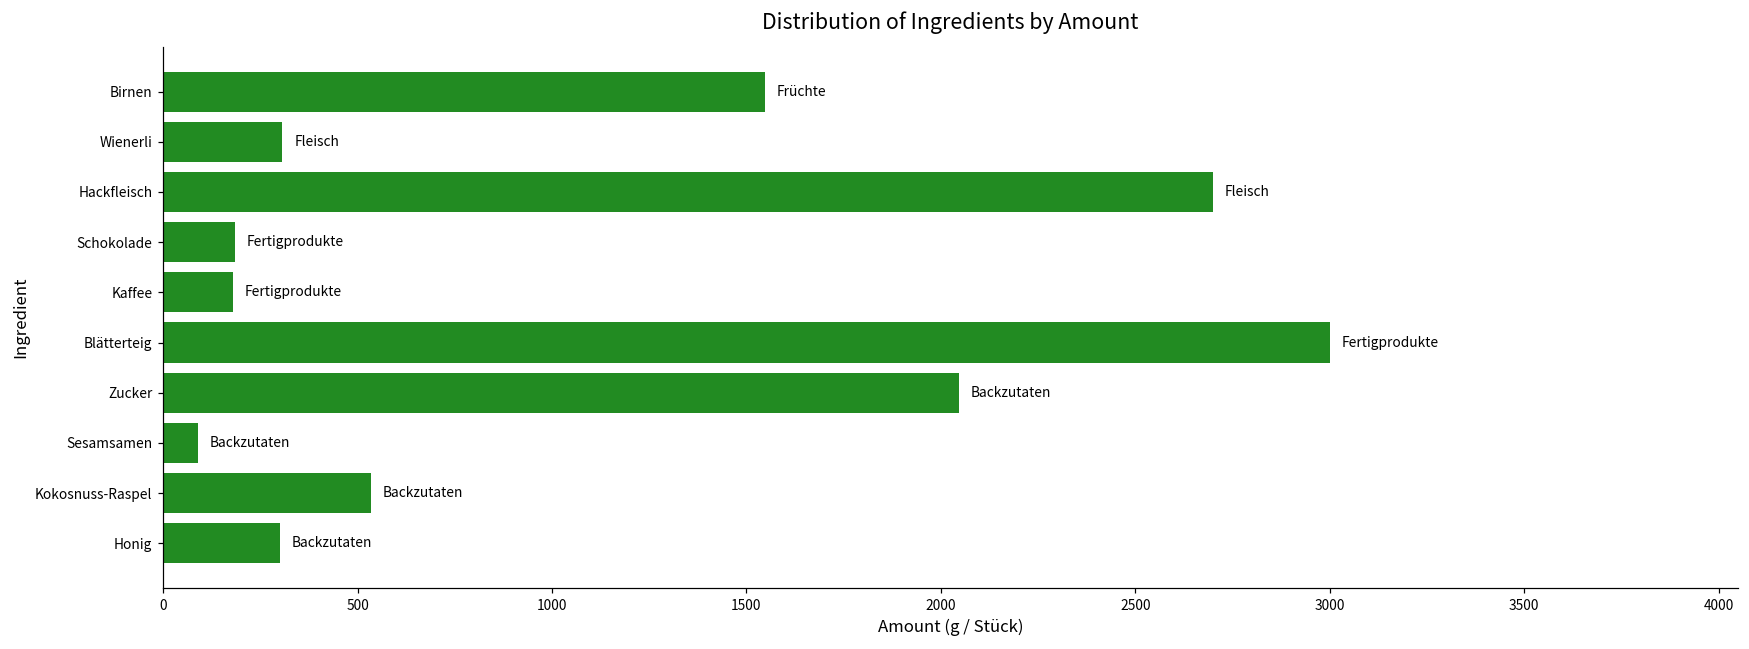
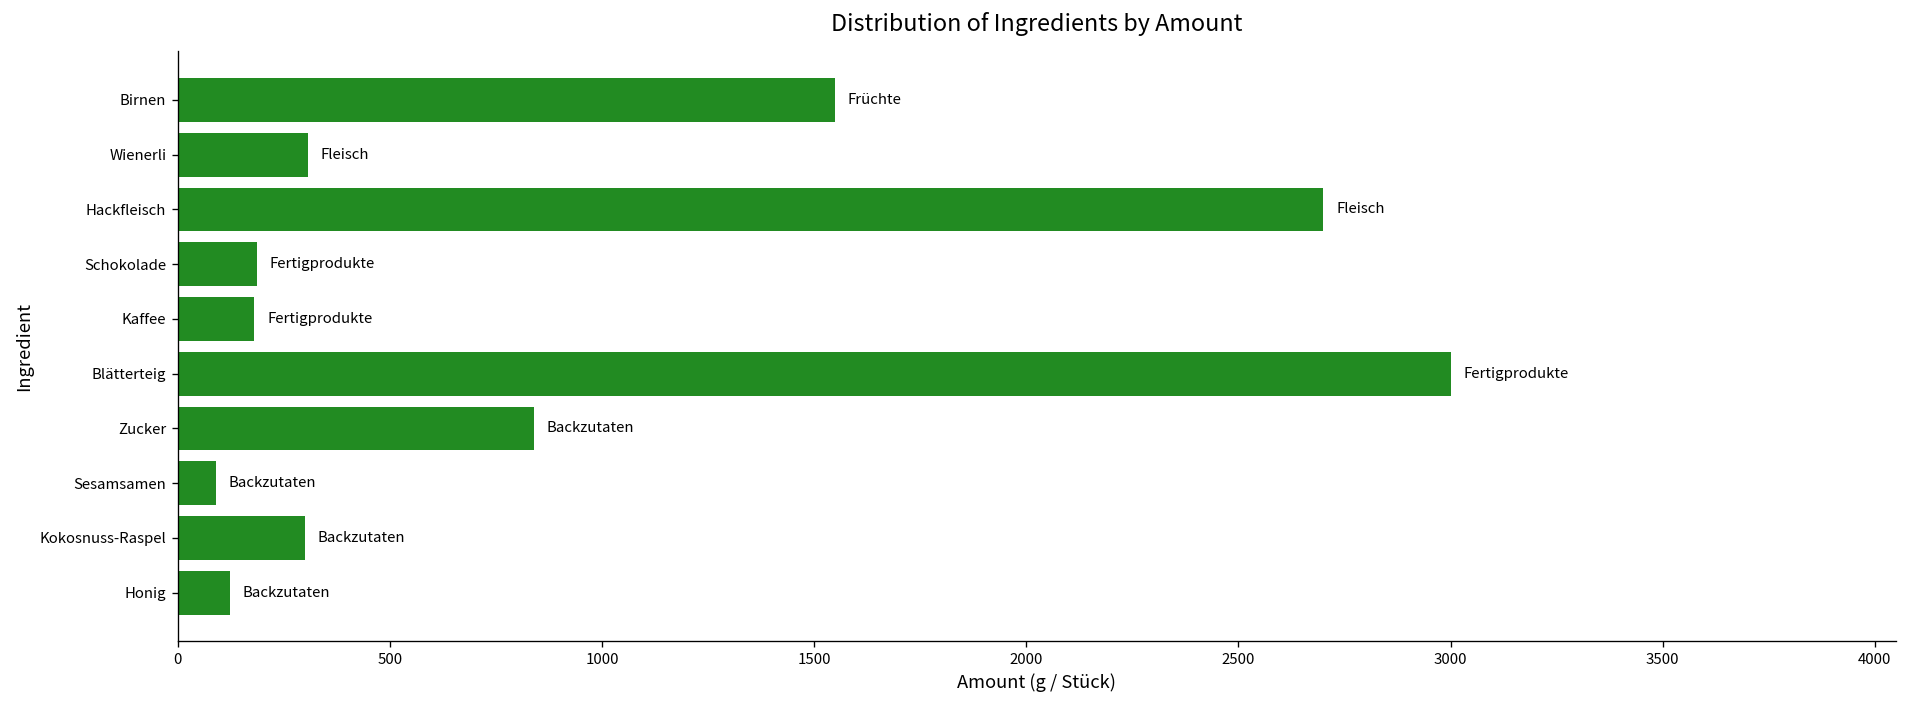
Zucker: 2050 -> 840
Kokosnuss-Raspel: 540 -> 300
Honig: 300 -> 120
